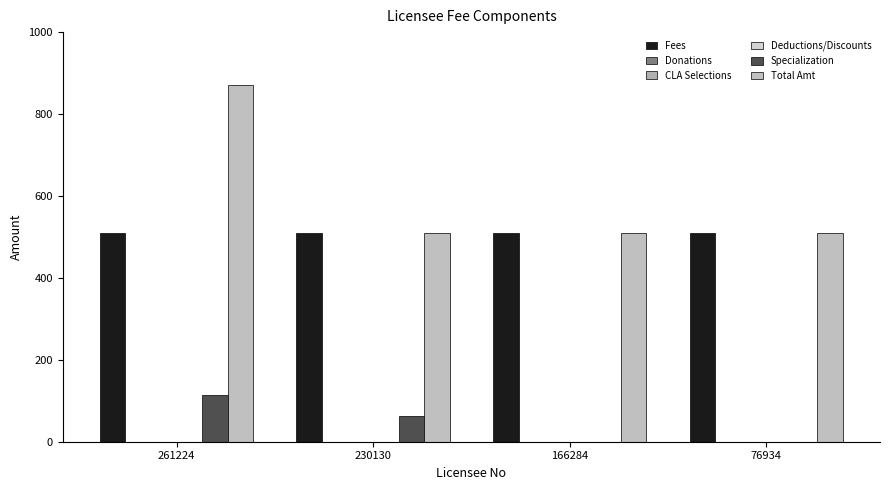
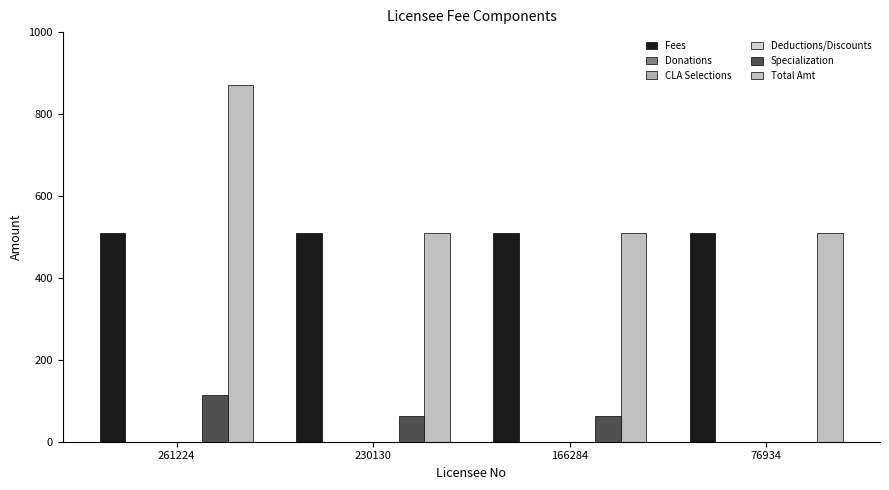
Specialization, 166284: 0 -> 60
